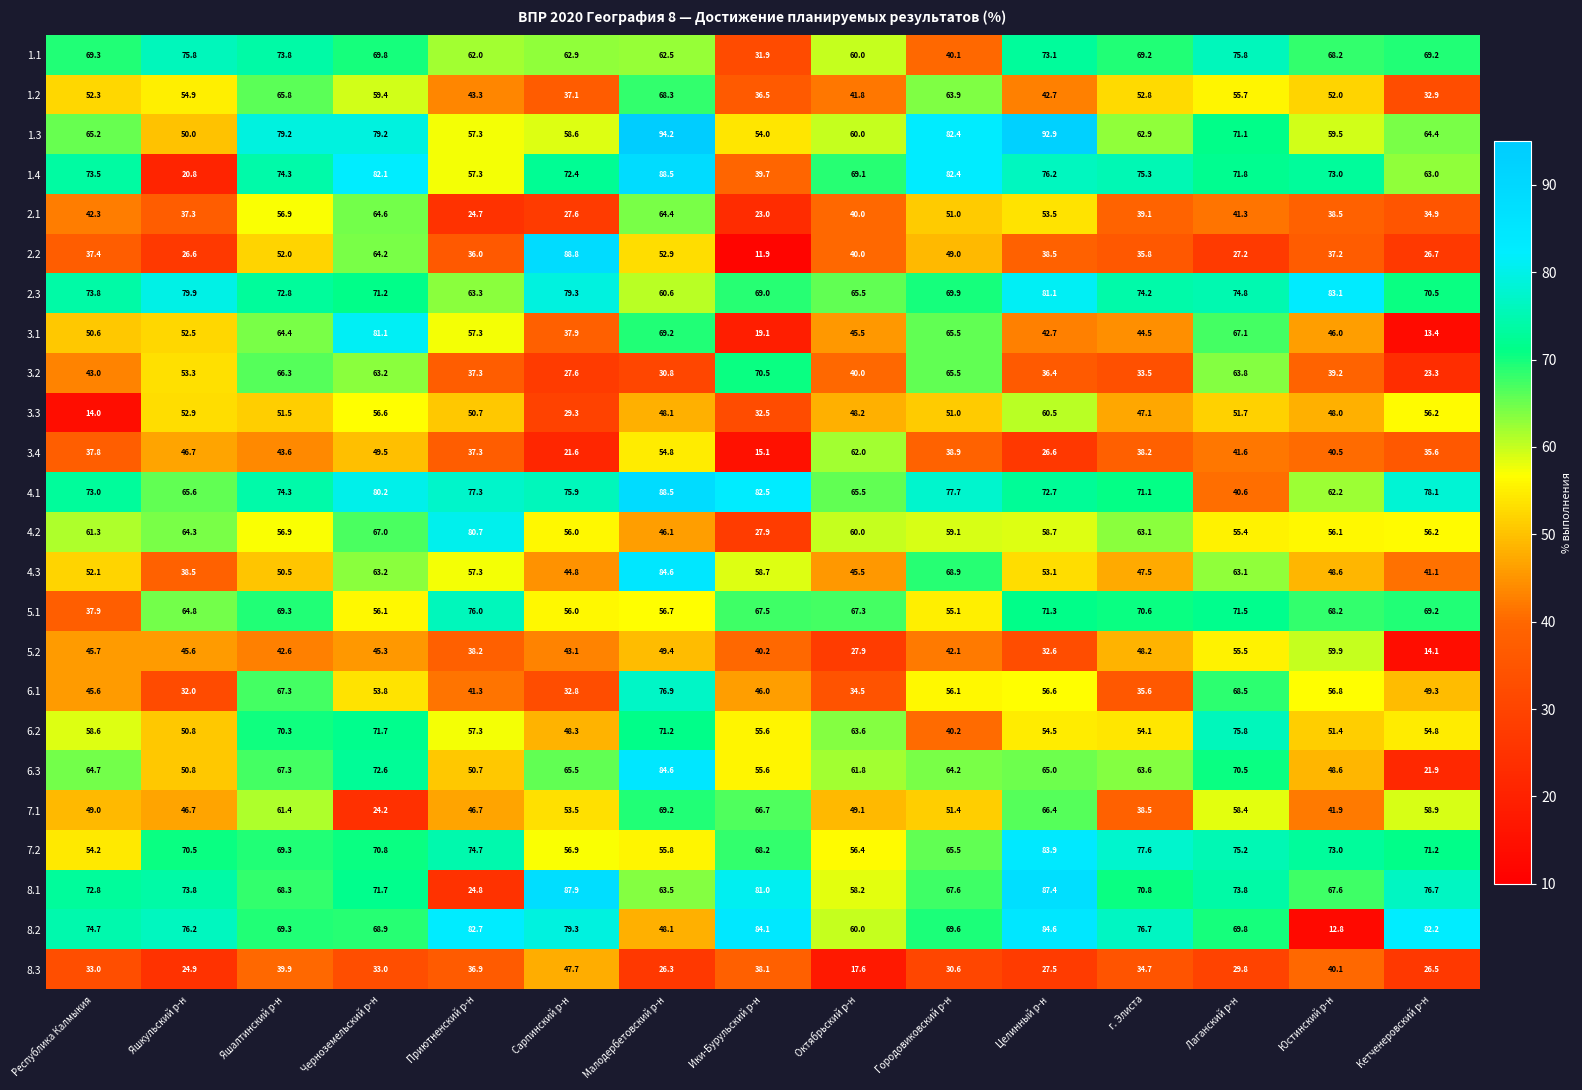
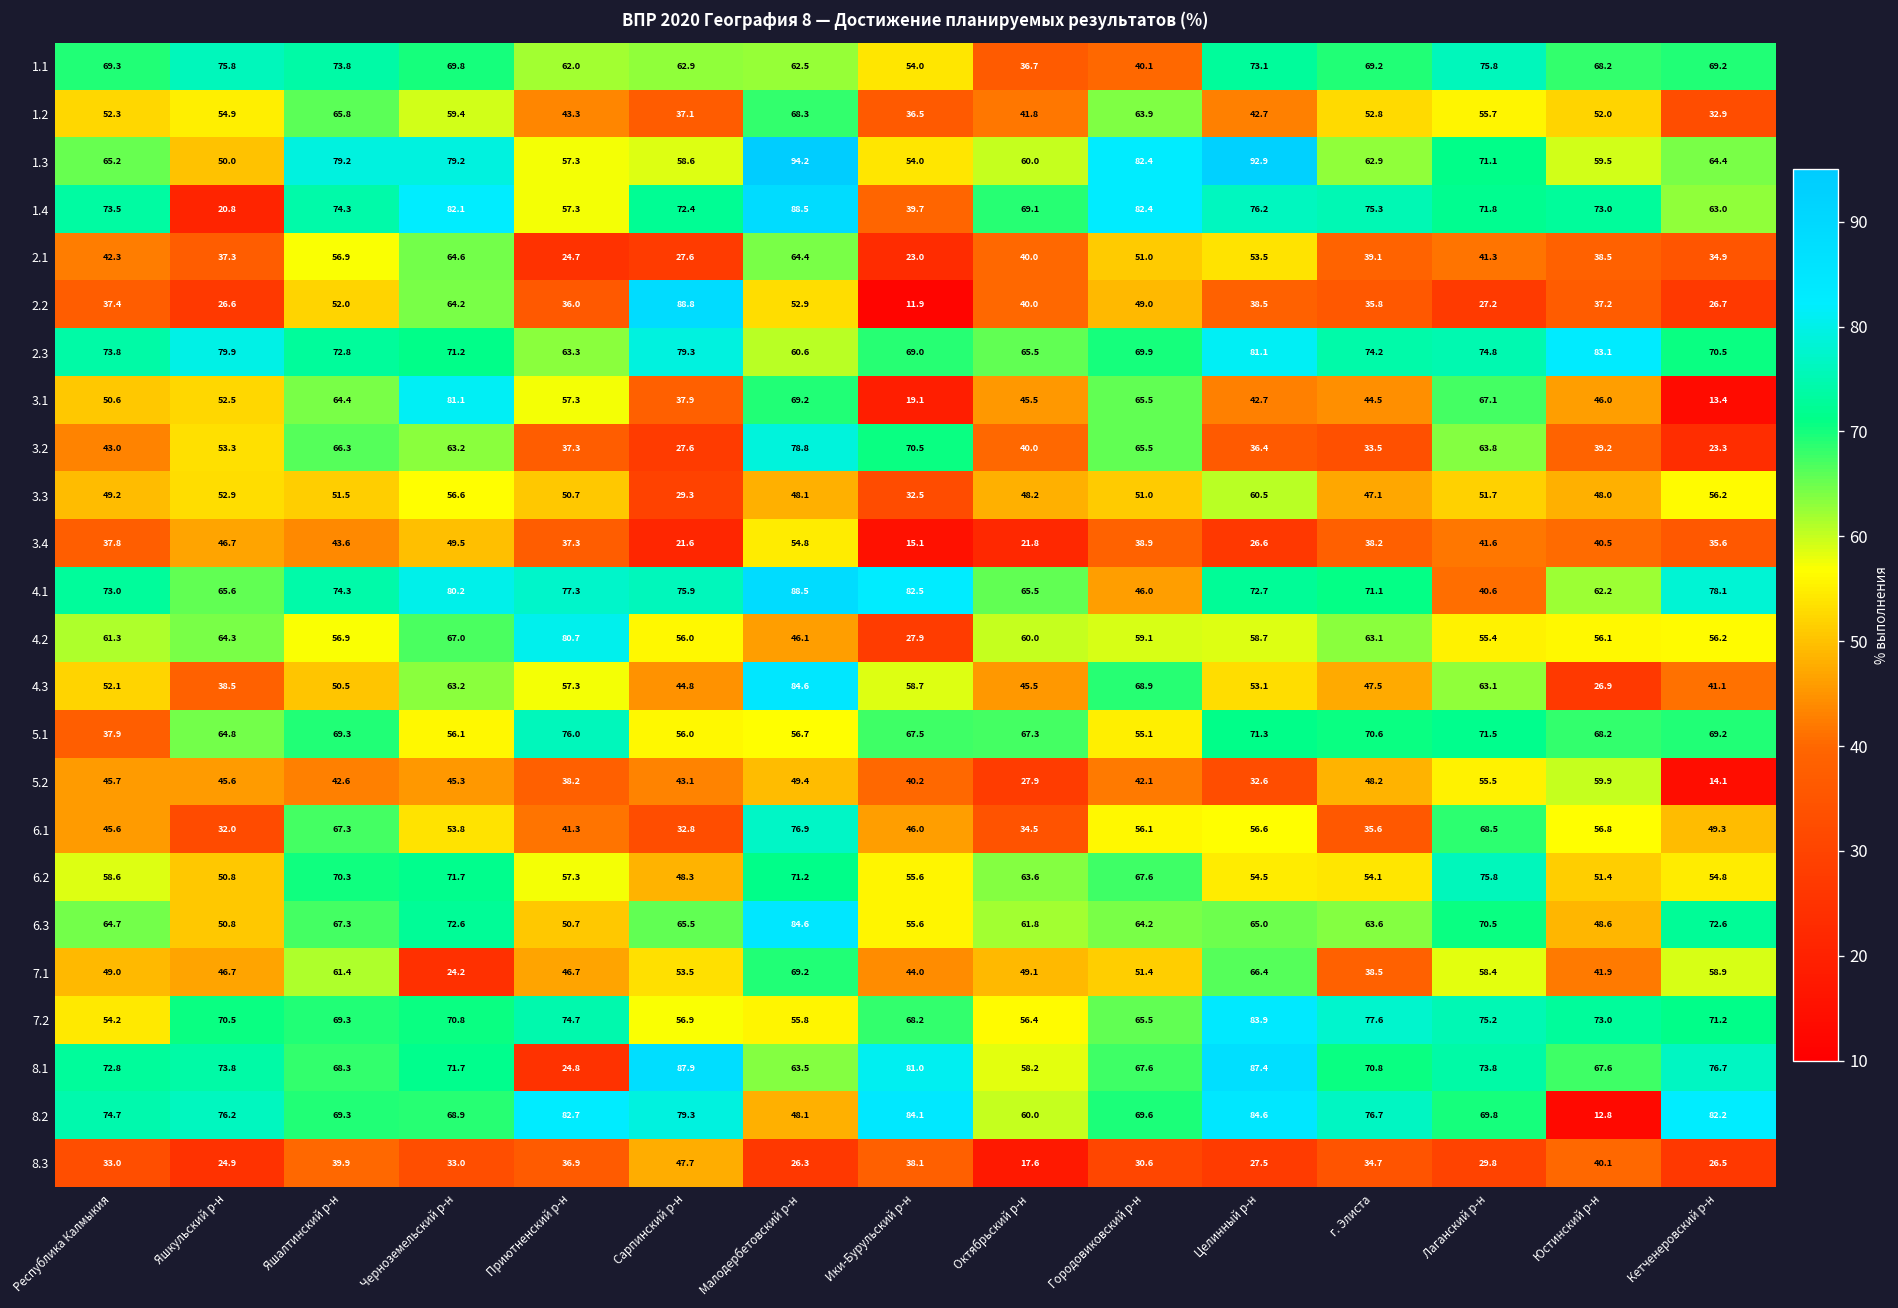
1.1, Ики-Бурульский р-н: 31.9 -> 54.0
1.1, Октябрьский р-н: 60.0 -> 36.7
3.2, Малодербетовский р-н: 30.8 -> 78.8
3.3, Республика Калмыкия: 14.0 -> 49.2
3.4, Октябрьский р-н: 62.0 -> 21.8
4.1, Городовиковский р-н: 77.7 -> 46.0
4.3, Юстинский р-н: 48.6 -> 26.9
6.2, Городовиковский р-н: 40.2 -> 67.6
6.3, Кетченеровский р-н: 21.9 -> 72.6
7.1, Ики-Бурульский р-н: 66.7 -> 44.0
